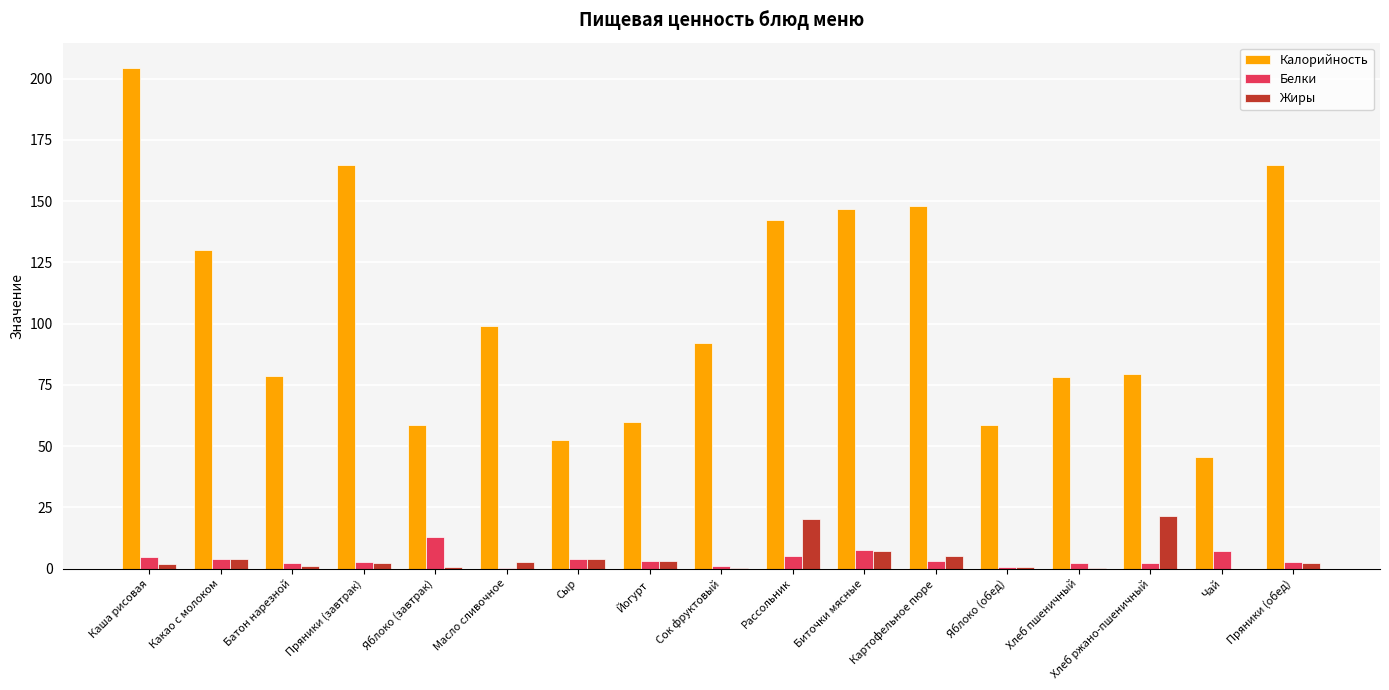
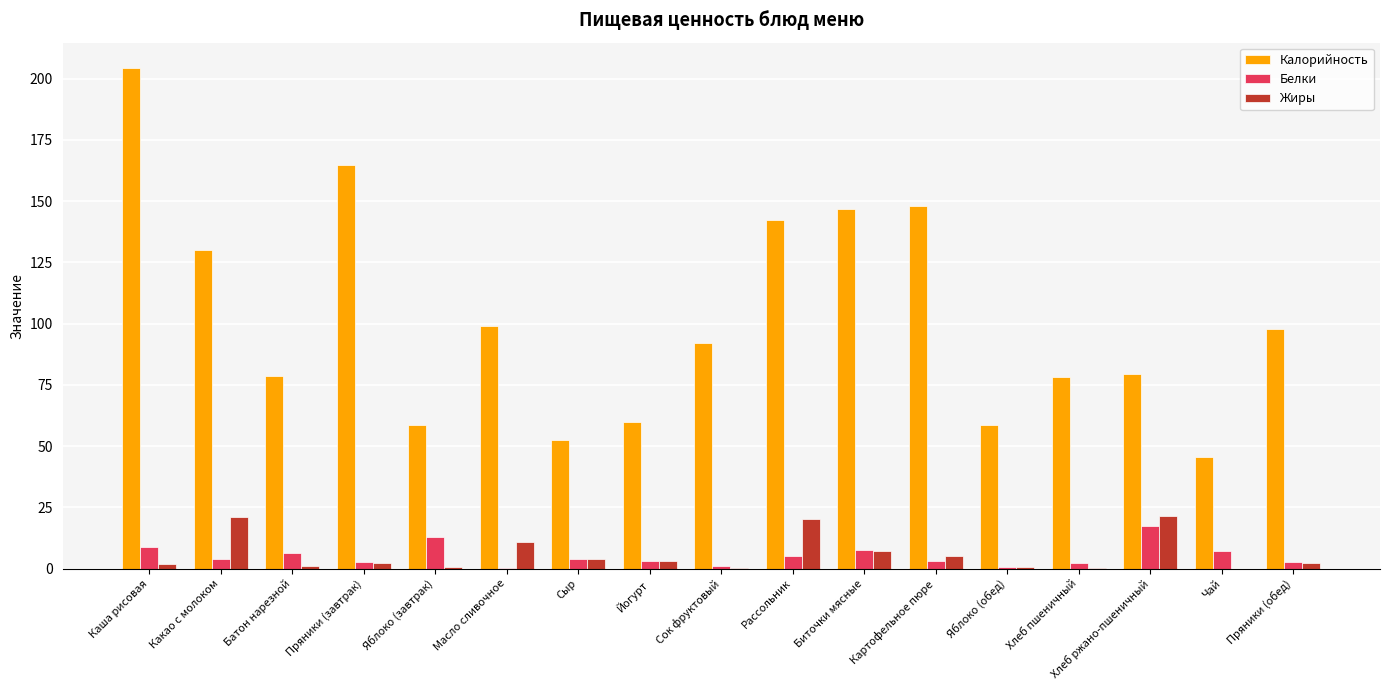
Белки, Каша рисовая: 5 -> 9
Жиры, Какао с молоком: 4 -> 21
Белки, Батон нарезной: 2 -> 6
Жиры, Масло сливочное: 3 -> 11
Белки, Хлеб ржано-пшеничный: 2 -> 18
Калорийность, Пряники (обед): 165 -> 98
